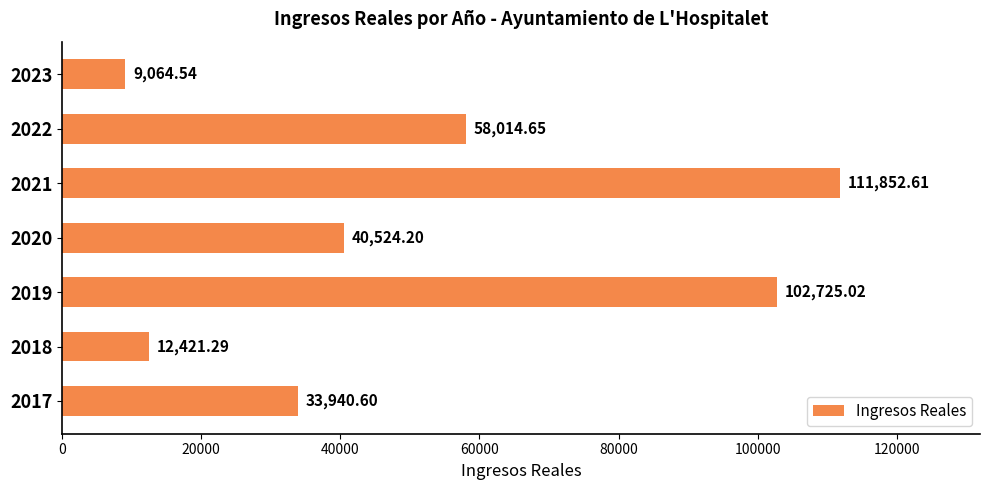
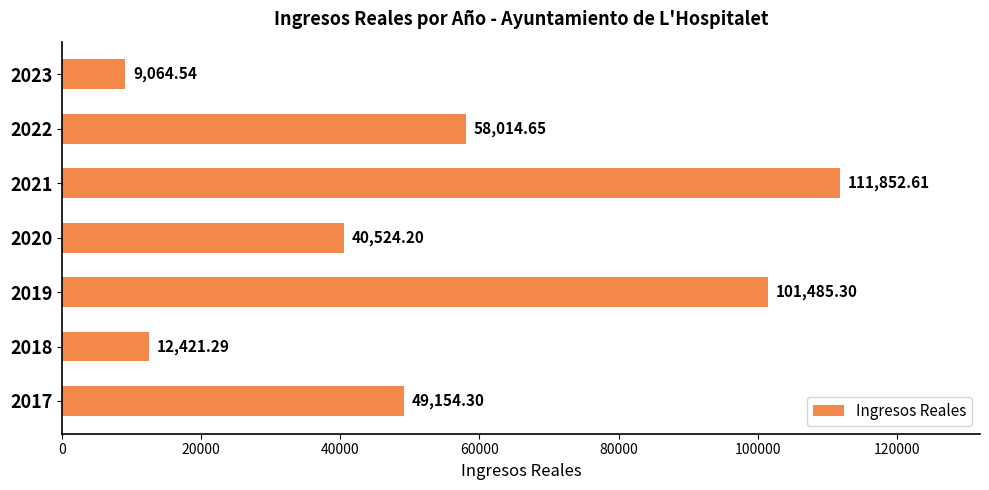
2019: 102,725.02 -> 101,485.30
2017: 33,940.60 -> 49,154.30
